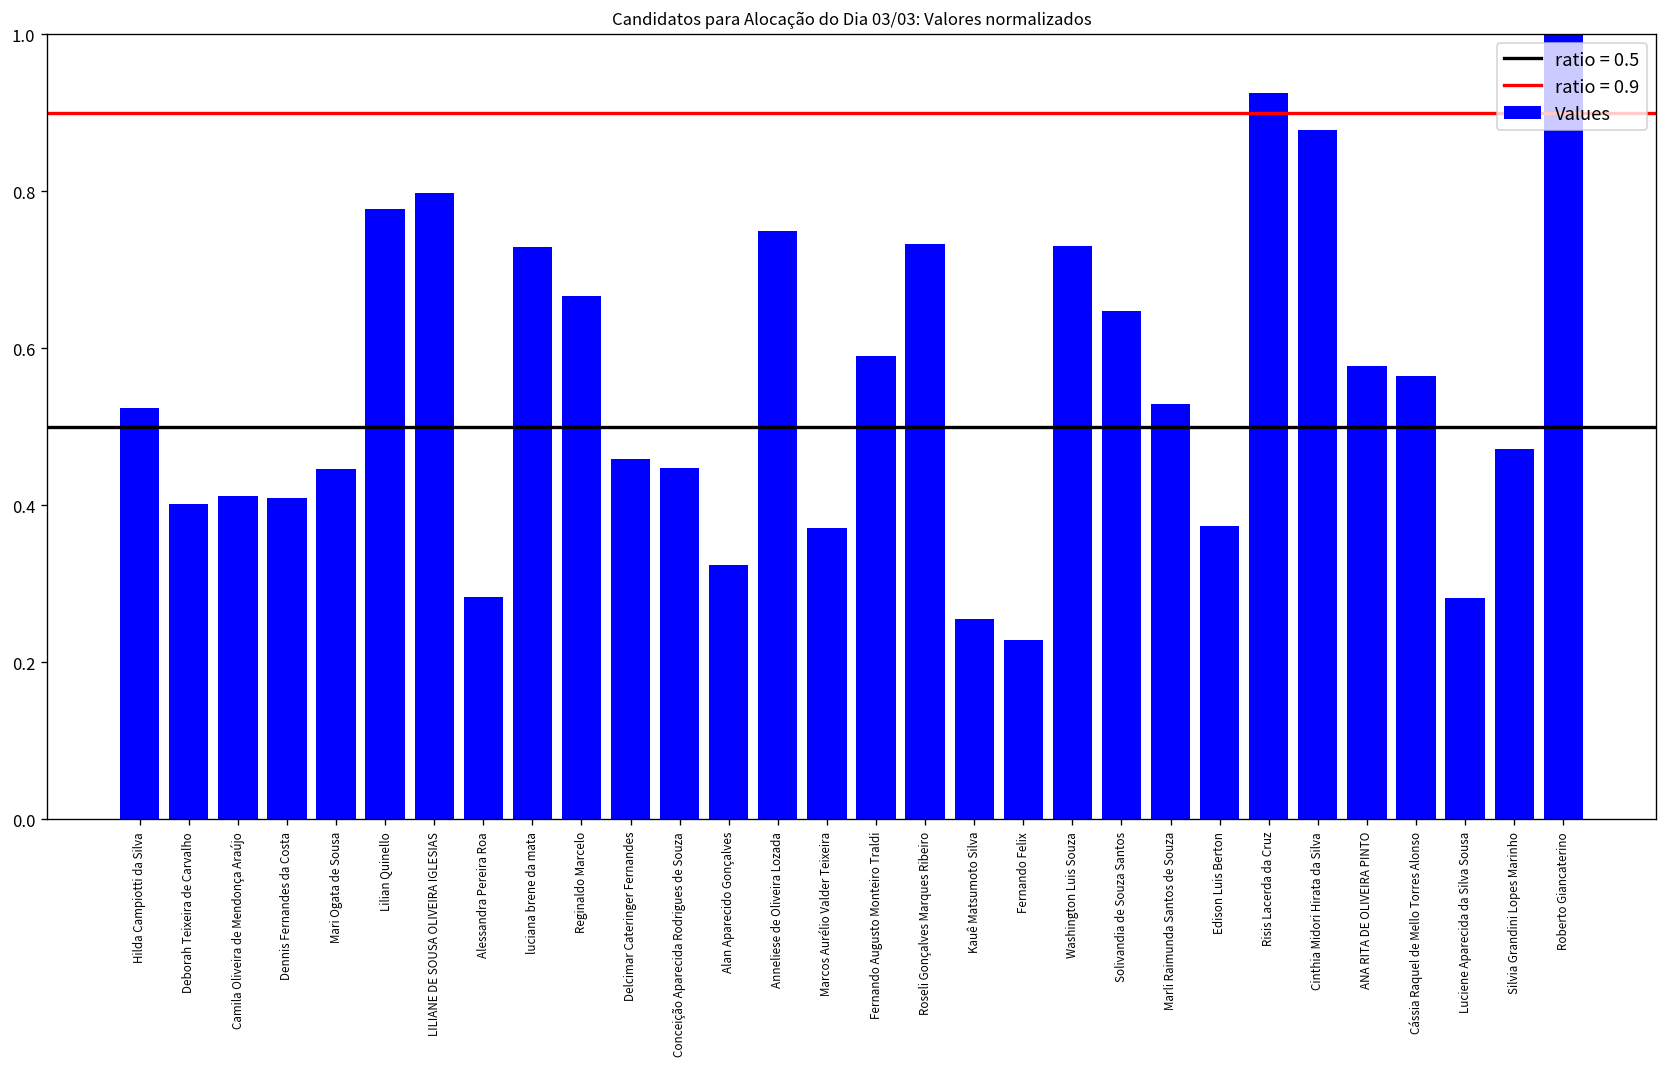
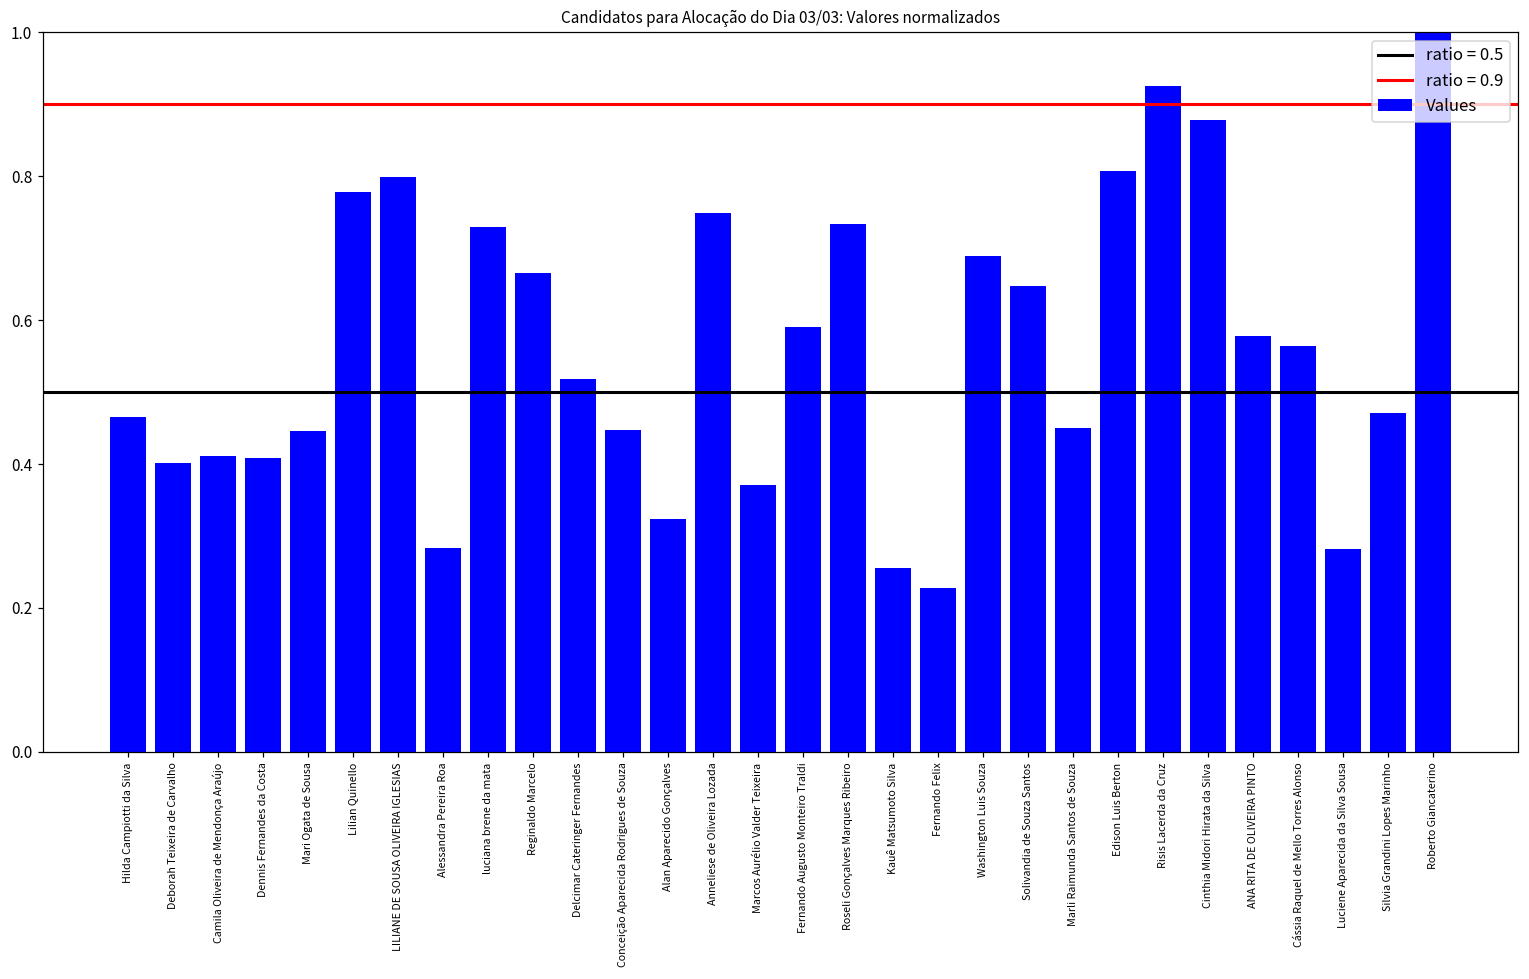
Hilda Campiotti da Silva: 0.52 -> 0.47
Delcimar Cateringer Fernandes: 0.46 -> 0.52
Washington Luis Souza: 0.73 -> 0.69
Marli Raimunda Santos de Souza: 0.53 -> 0.45
Edison Luis Berton: 0.37 -> 0.81
